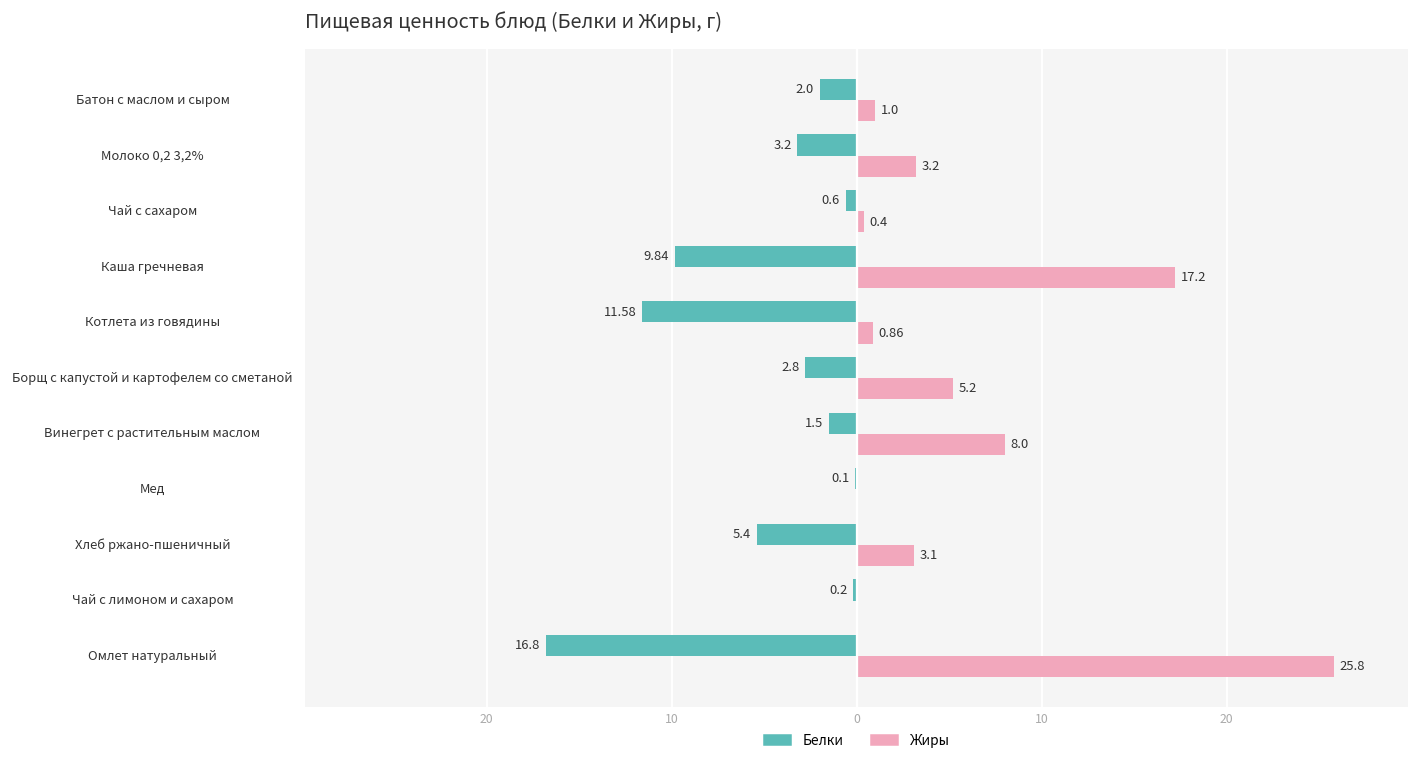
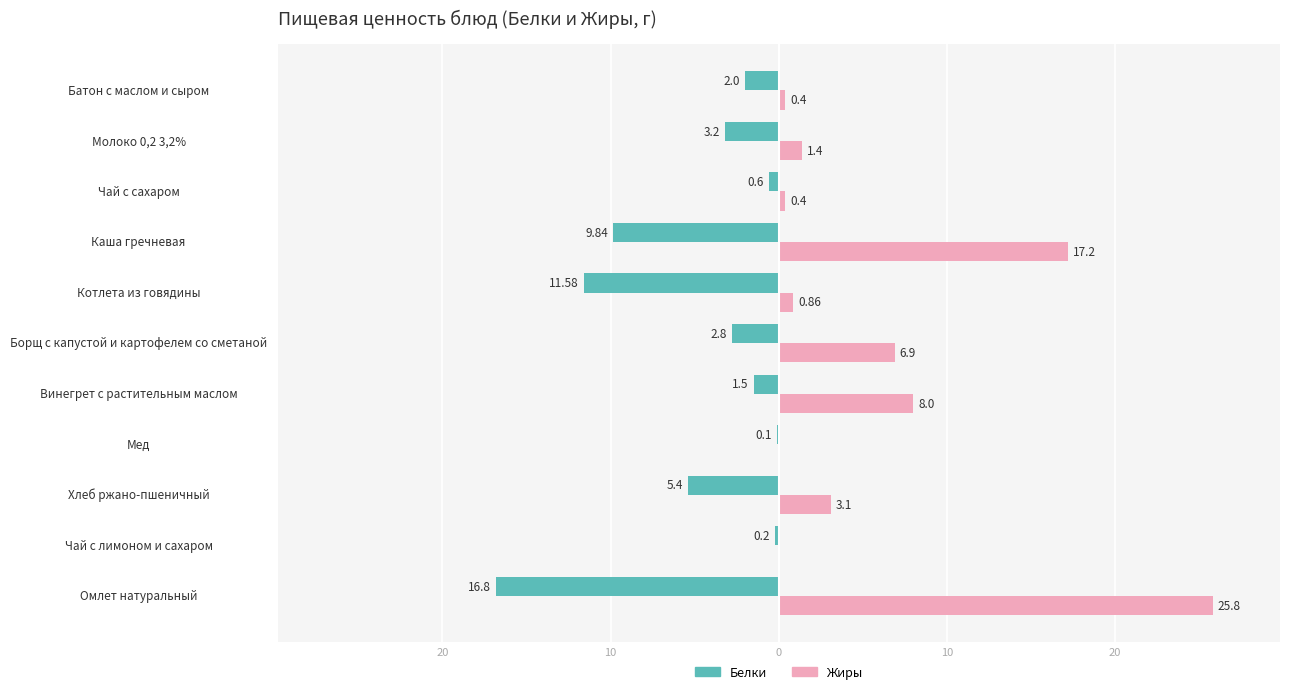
Жиры, Батон с маслом и сыром: 1.0 -> 0.4
Жиры, Молоко 0,2 3,2%: 3.2 -> 1.4
Жиры, Борщ с капустой и картофелем со сметаной: 5.2 -> 6.9
